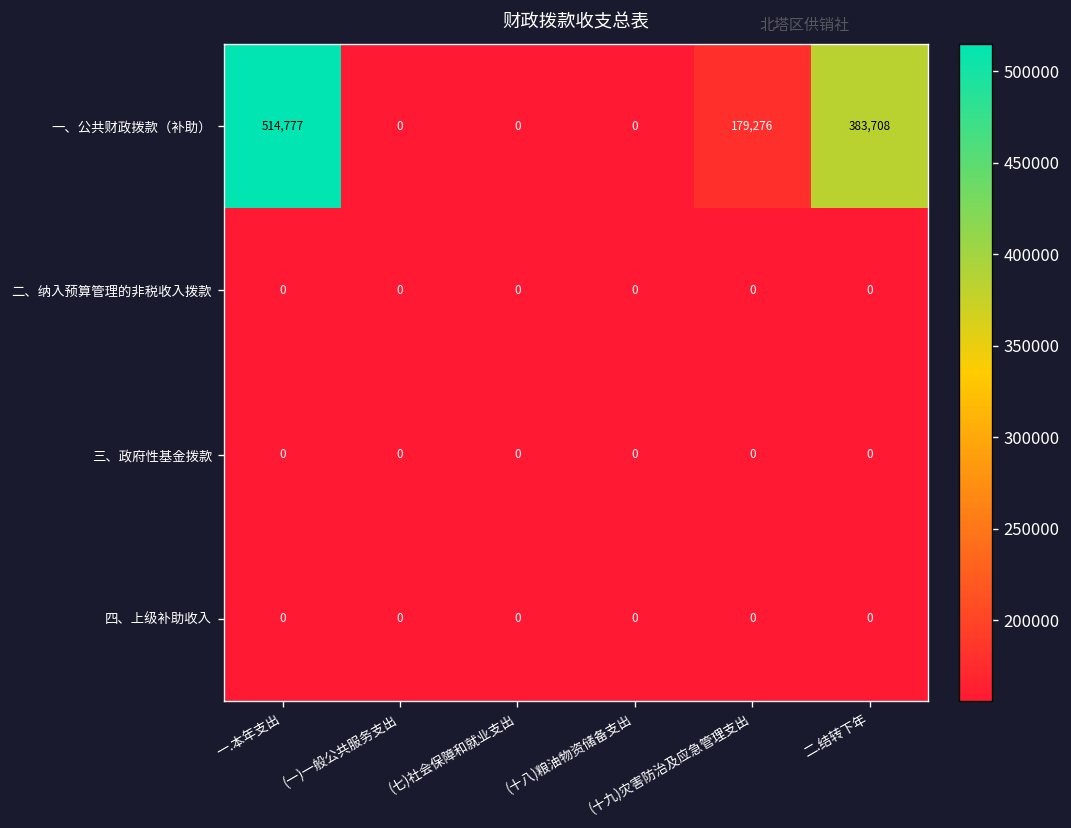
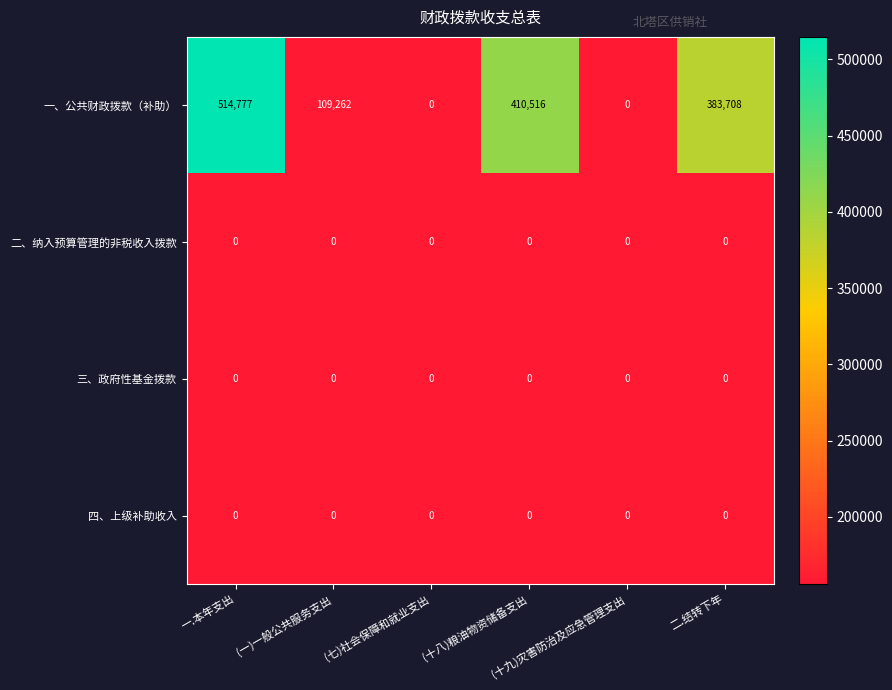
一、公共财政拨款（补助）, (一)一般公共服务支出: 0 -> 109,262
一、公共财政拨款（补助）, (十八)粮油物资储备支出: 0 -> 410,516
一、公共财政拨款（补助）, (十九)灾害防治及应急管理支出: 179,276 -> 0
